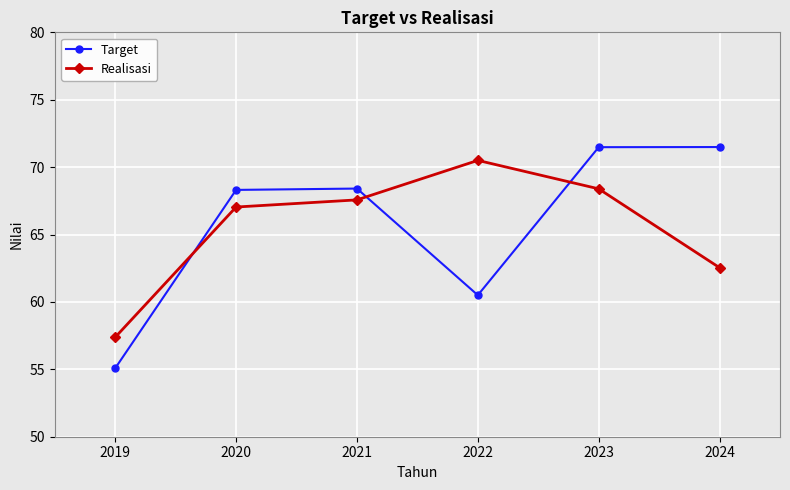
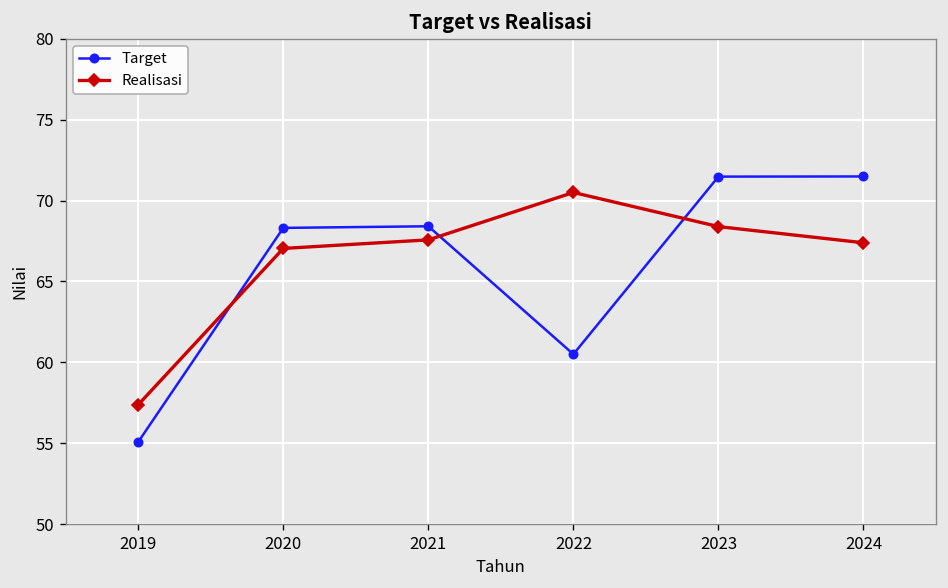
Realisasi, 2024: 62.5 -> 67.4
